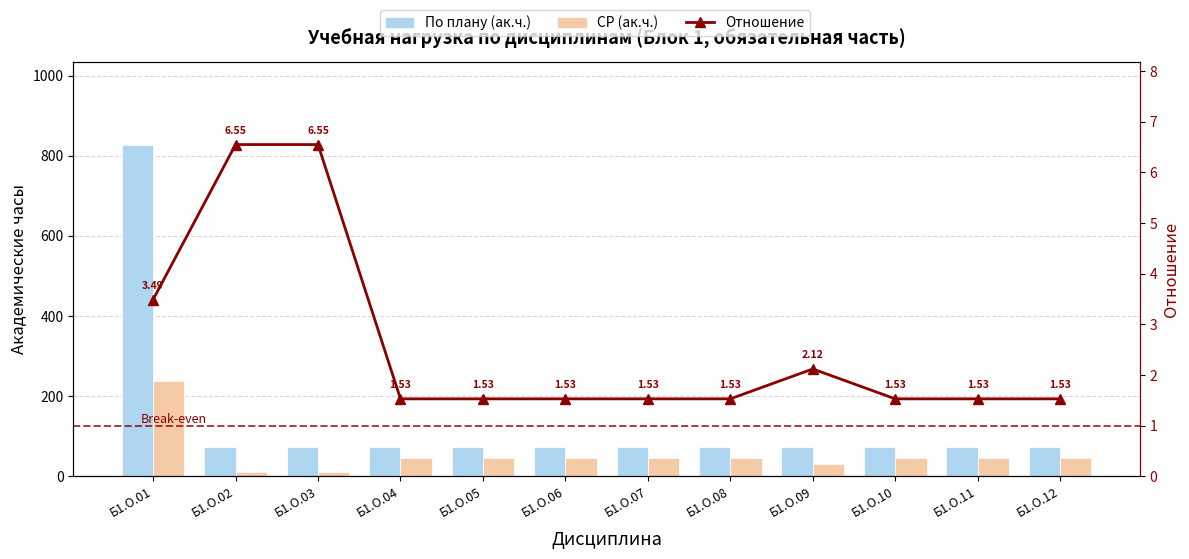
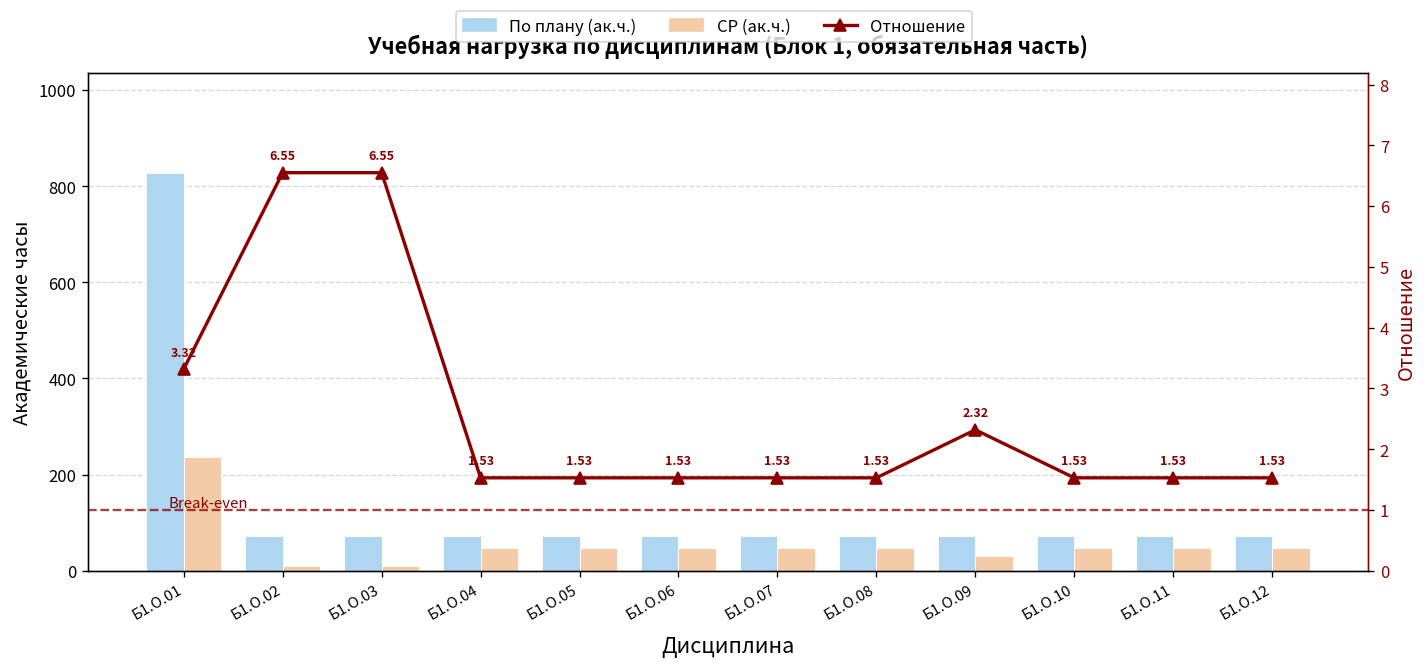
Отношение, Б1.О.01: 3.49 -> 3.32
Отношение, Б1.О.09: 2.12 -> 2.32
